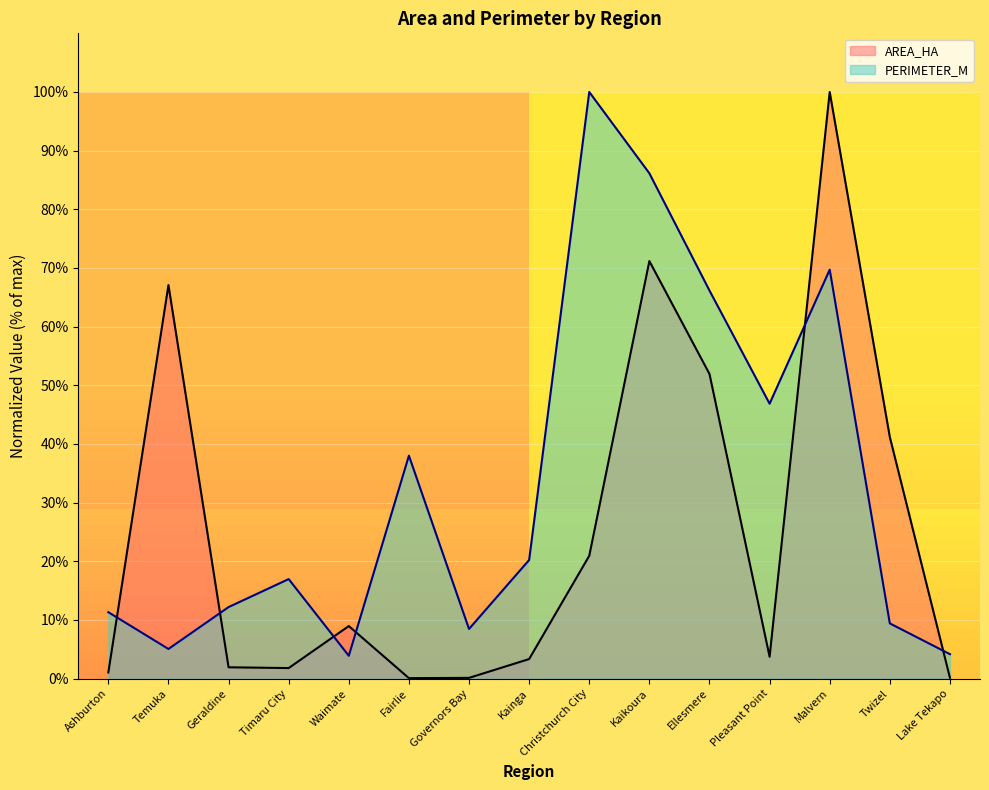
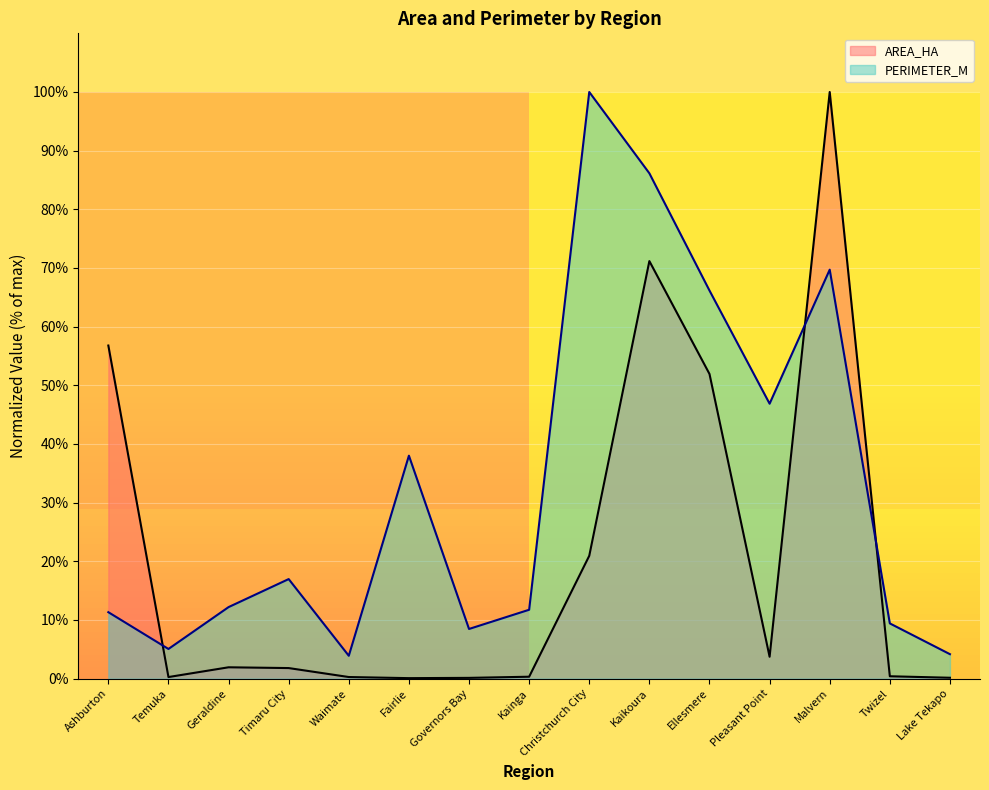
AREA_HA, Ashburton: 1% -> 57%
AREA_HA, Temuka: 67% -> 0%
AREA_HA, Waimate: 9% -> 0%
AREA_HA, Kainga: 3% -> 0%
PERIMETER_M, Kainga: 20% -> 12%
AREA_HA, Twizel: 41% -> 0%
